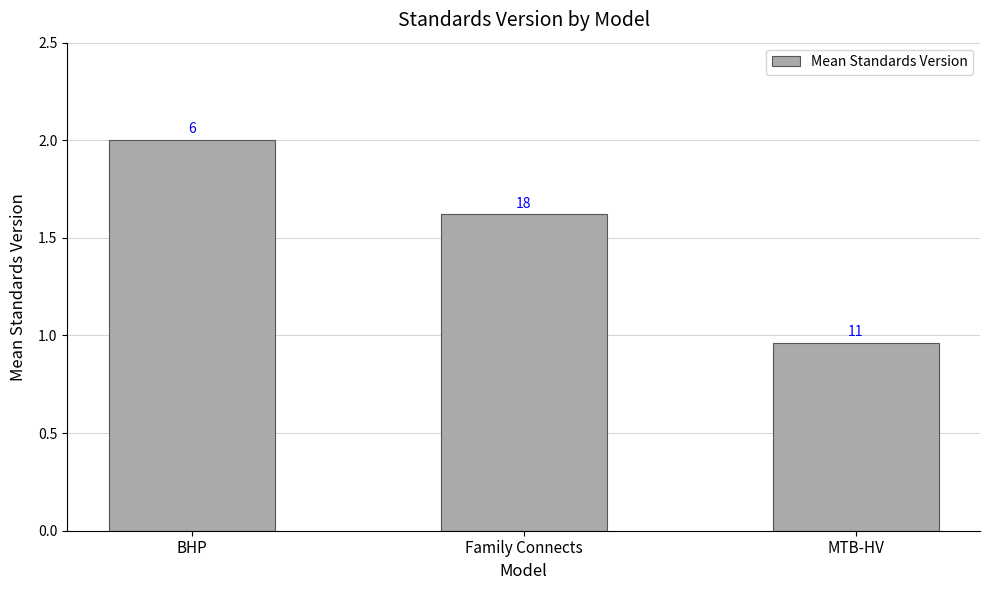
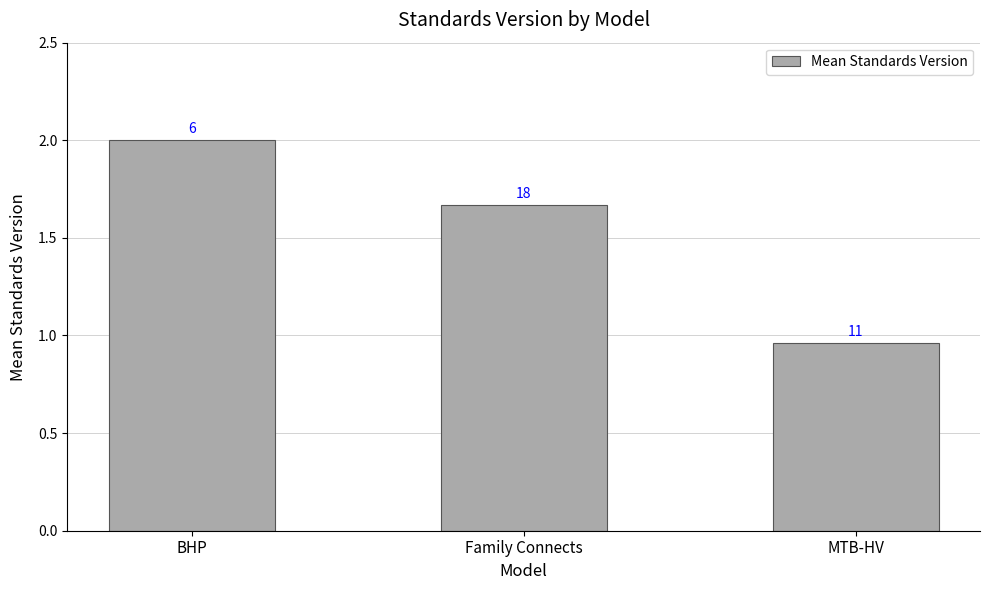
Family Connects: 1.62 -> 1.67
